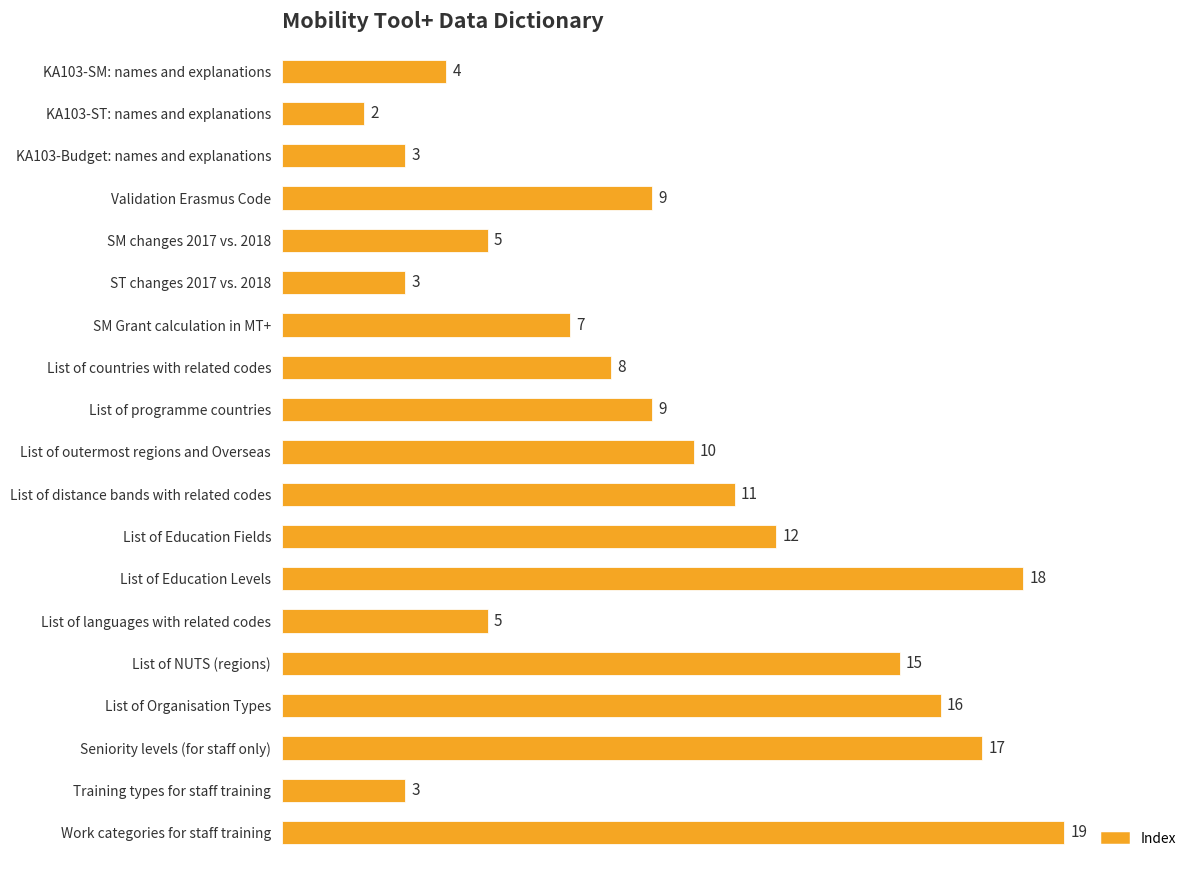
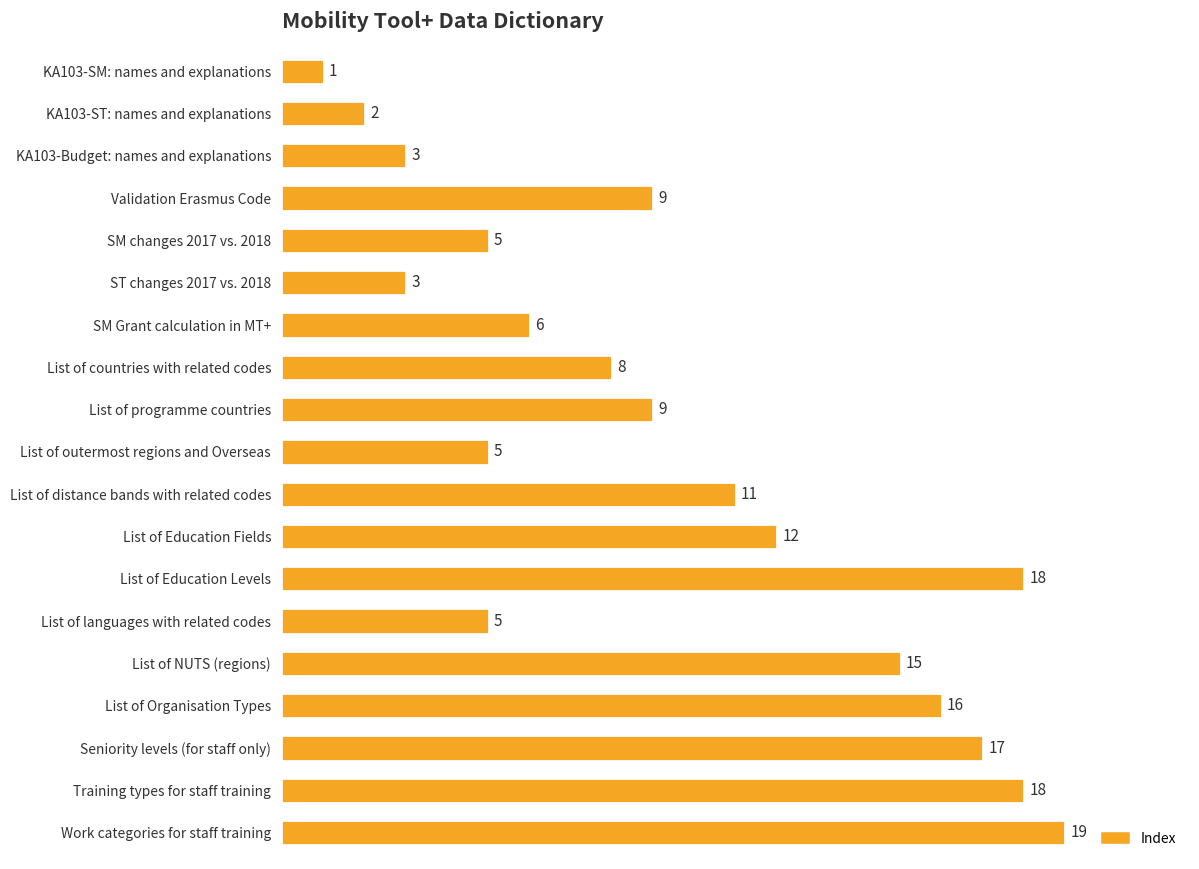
KA103-SM: names and explanations: 4 -> 1
SM Grant calculation in MT+: 7 -> 6
List of outermost regions and Overseas: 10 -> 5
Training types for staff training: 3 -> 18
